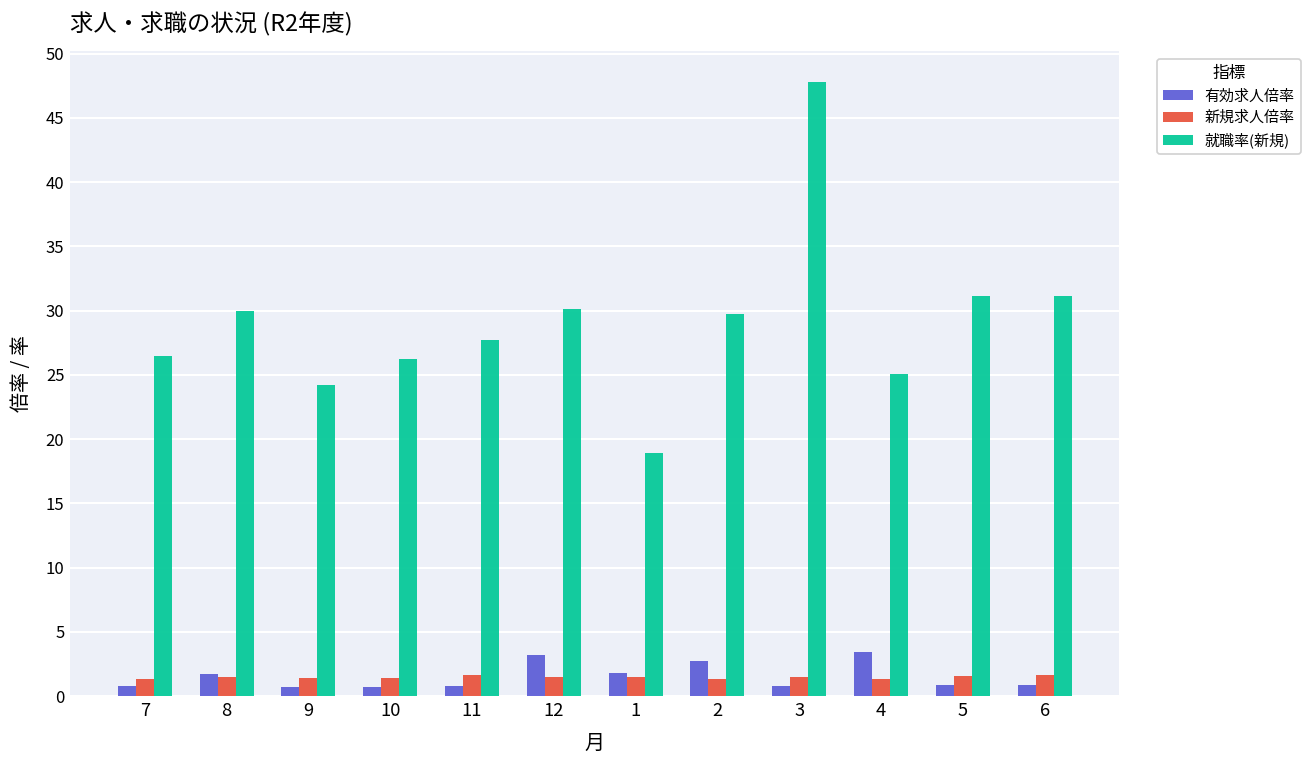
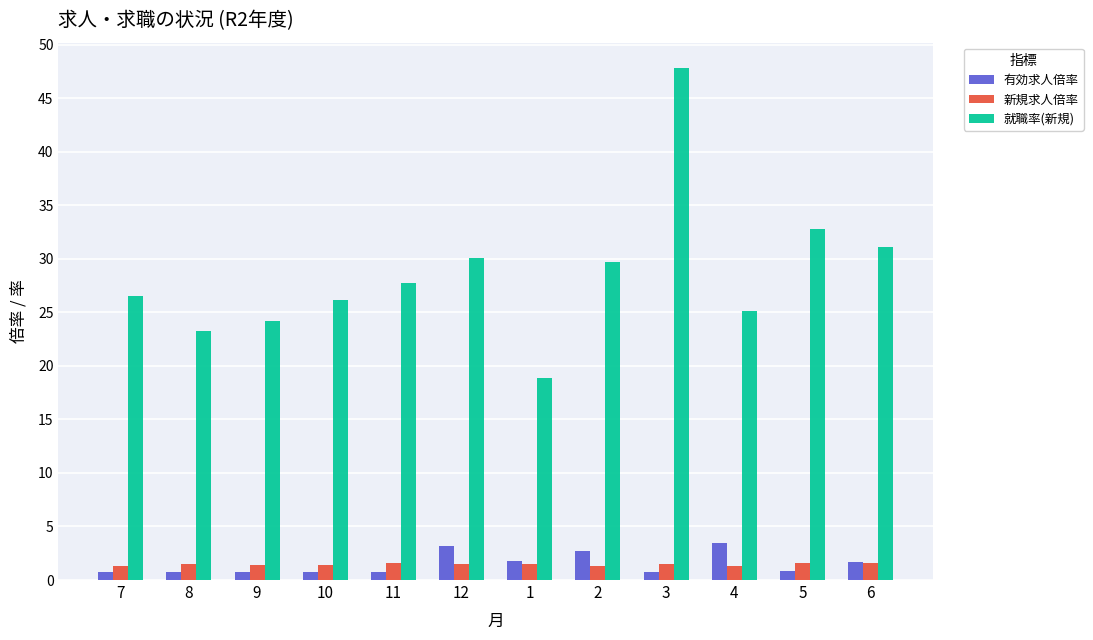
有効求人倍率, 8: 1.7 -> 0.8
就職率(新規), 8: 30.0 -> 23.3
就職率(新規), 5: 31.1 -> 32.8
有効求人倍率, 6: 0.9 -> 1.7
